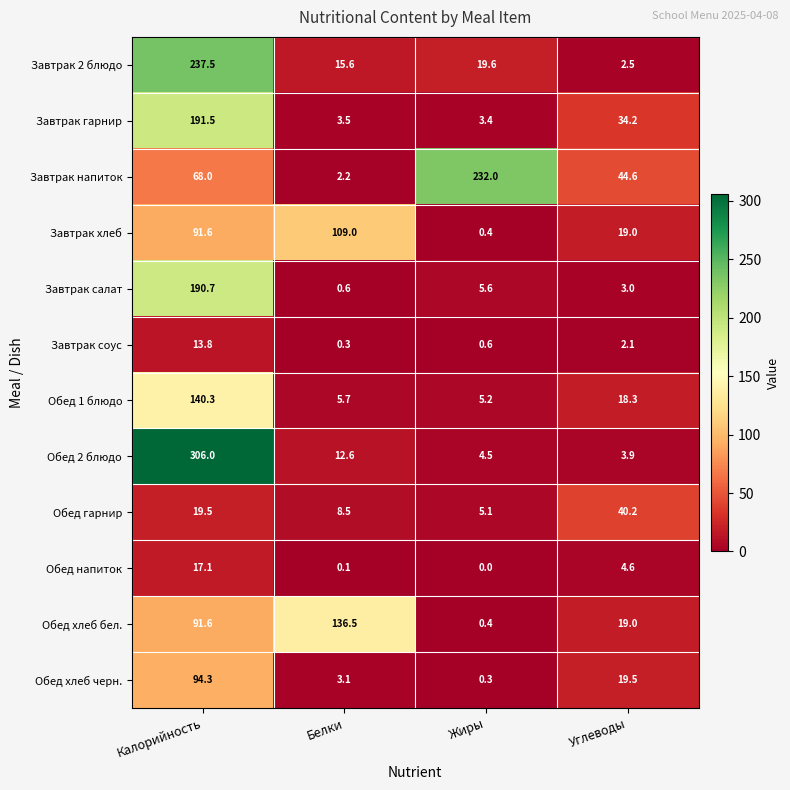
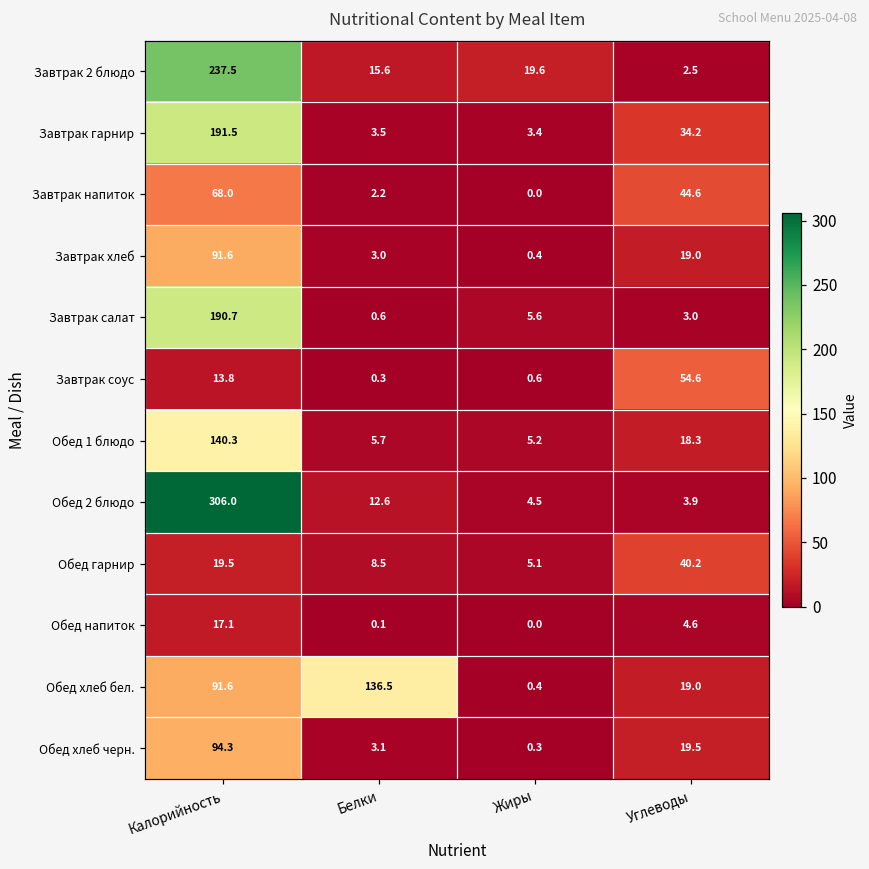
Завтрак напиток, Жиры: 232.0 -> 0.0
Завтрак хлеб, Белки: 109.0 -> 3.0
Завтрак соус, Углеводы: 2.1 -> 54.6
